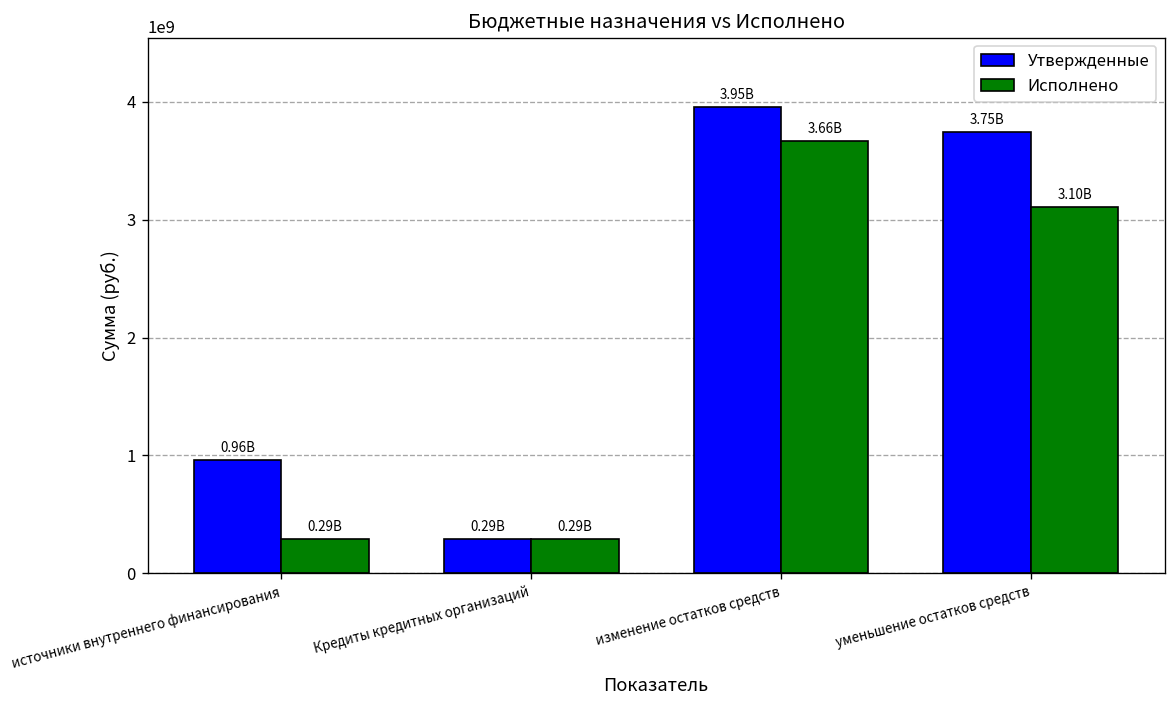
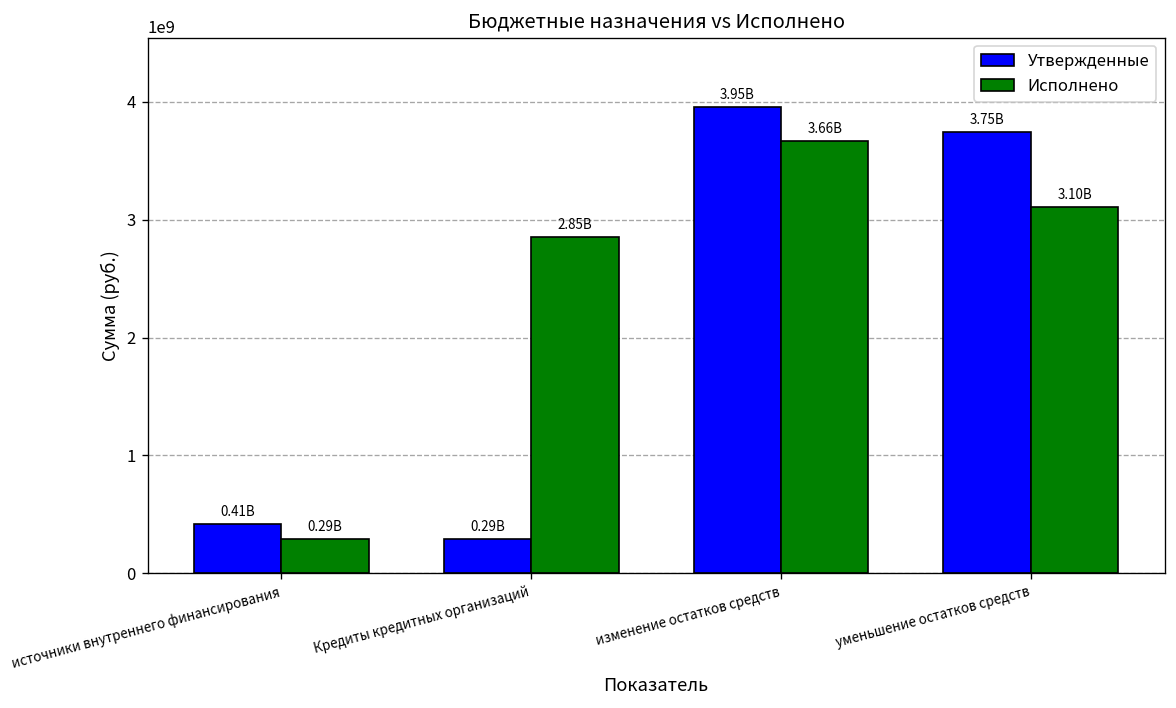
Утвержденные, источники внутреннего финансирования: 0.96B -> 0.41B
Исполнено, Кредиты кредитных организаций: 0.29B -> 2.85B
